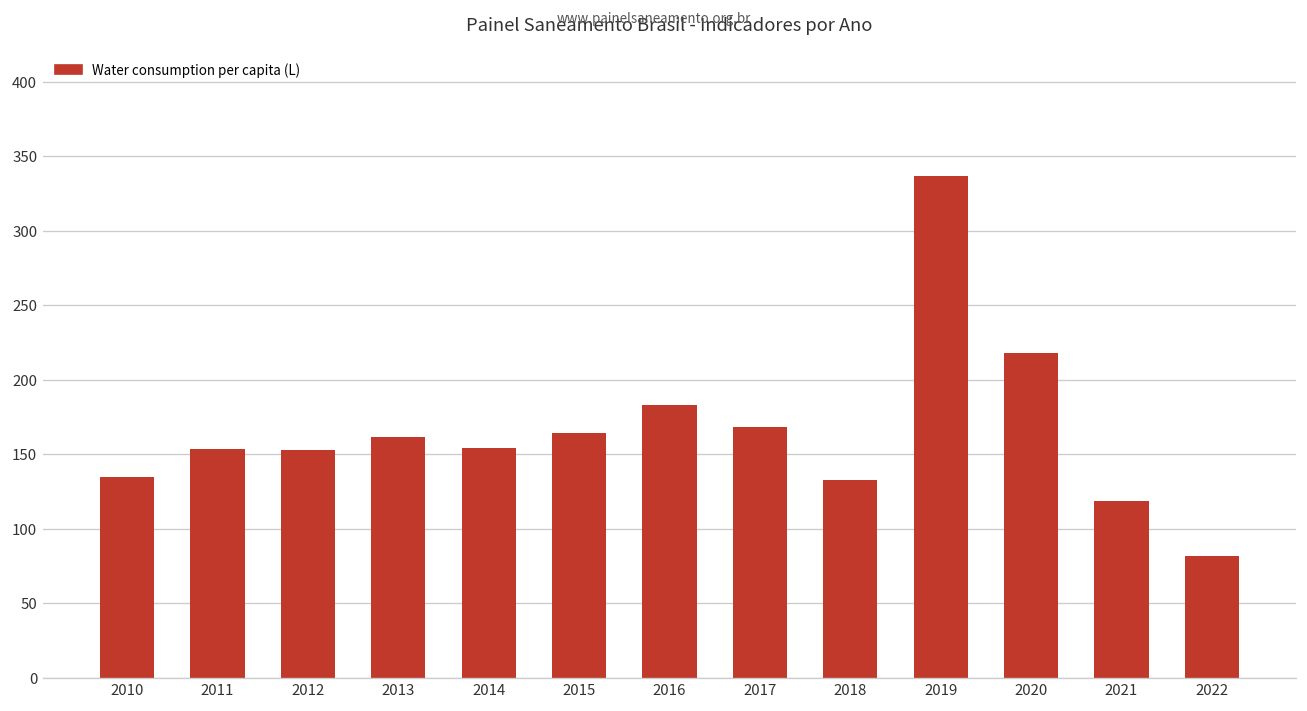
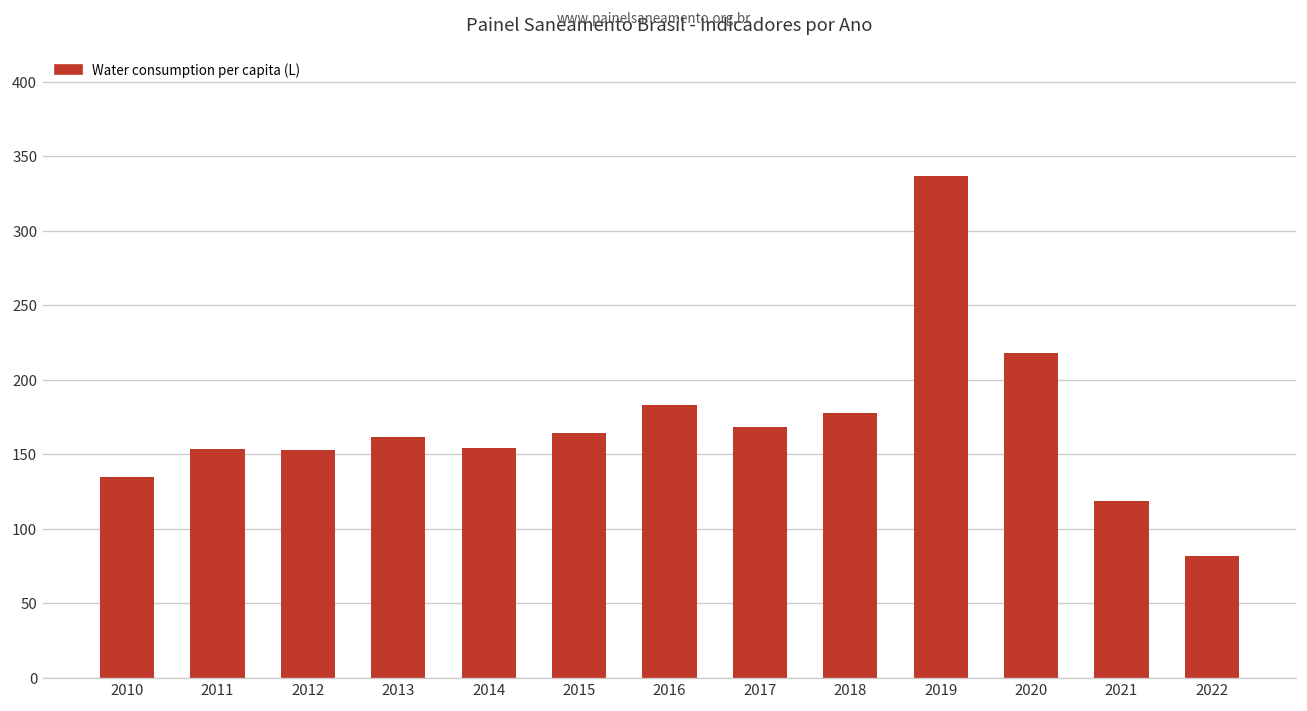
2018: 133 -> 178
